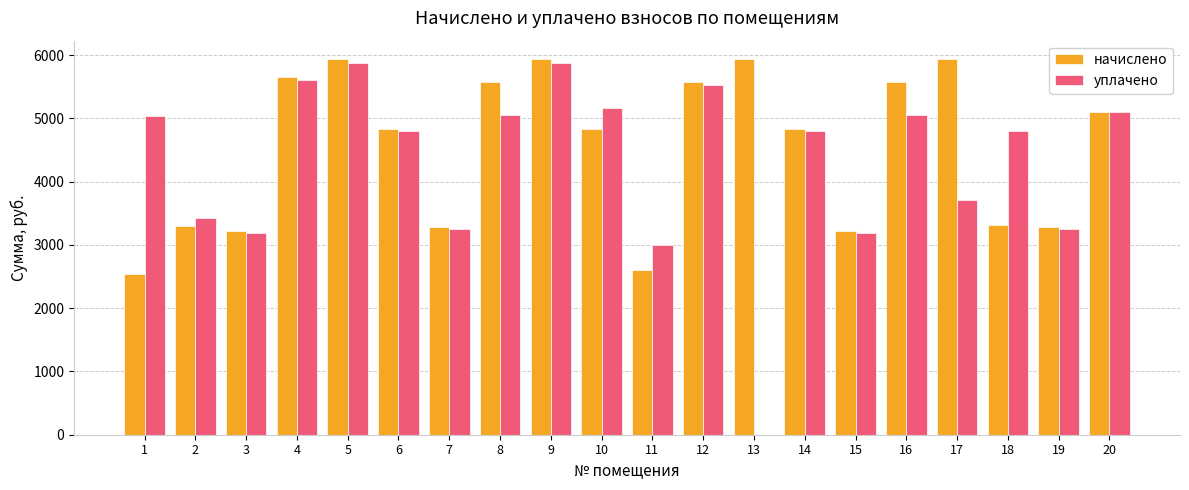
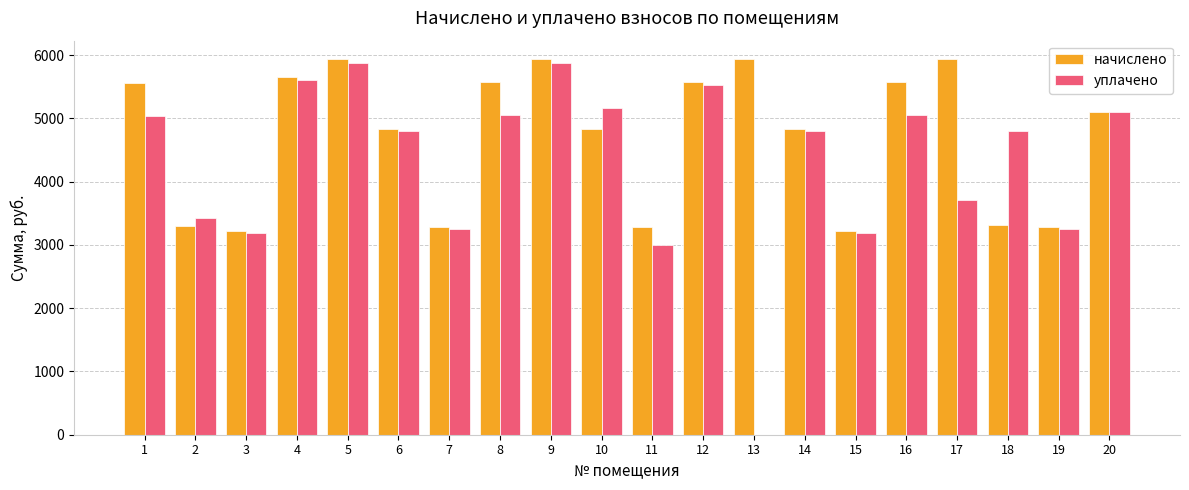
начислено, 1: 2500 -> 5600
начислено, 11: 2600 -> 3300
